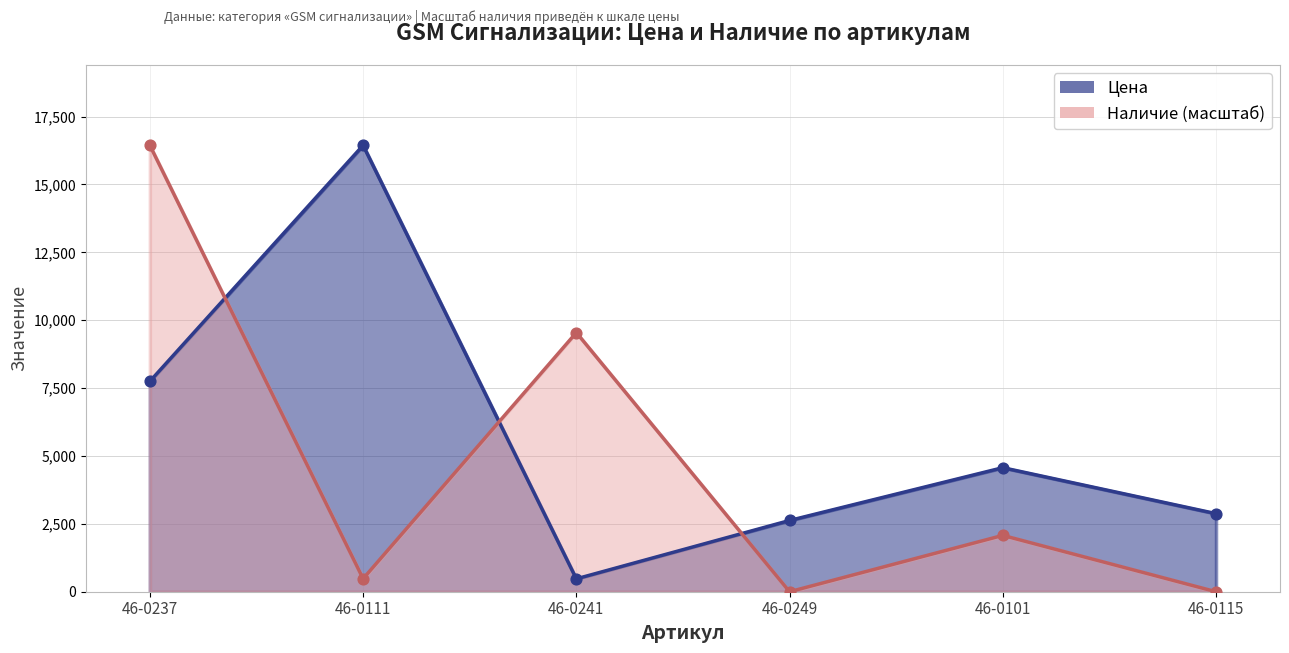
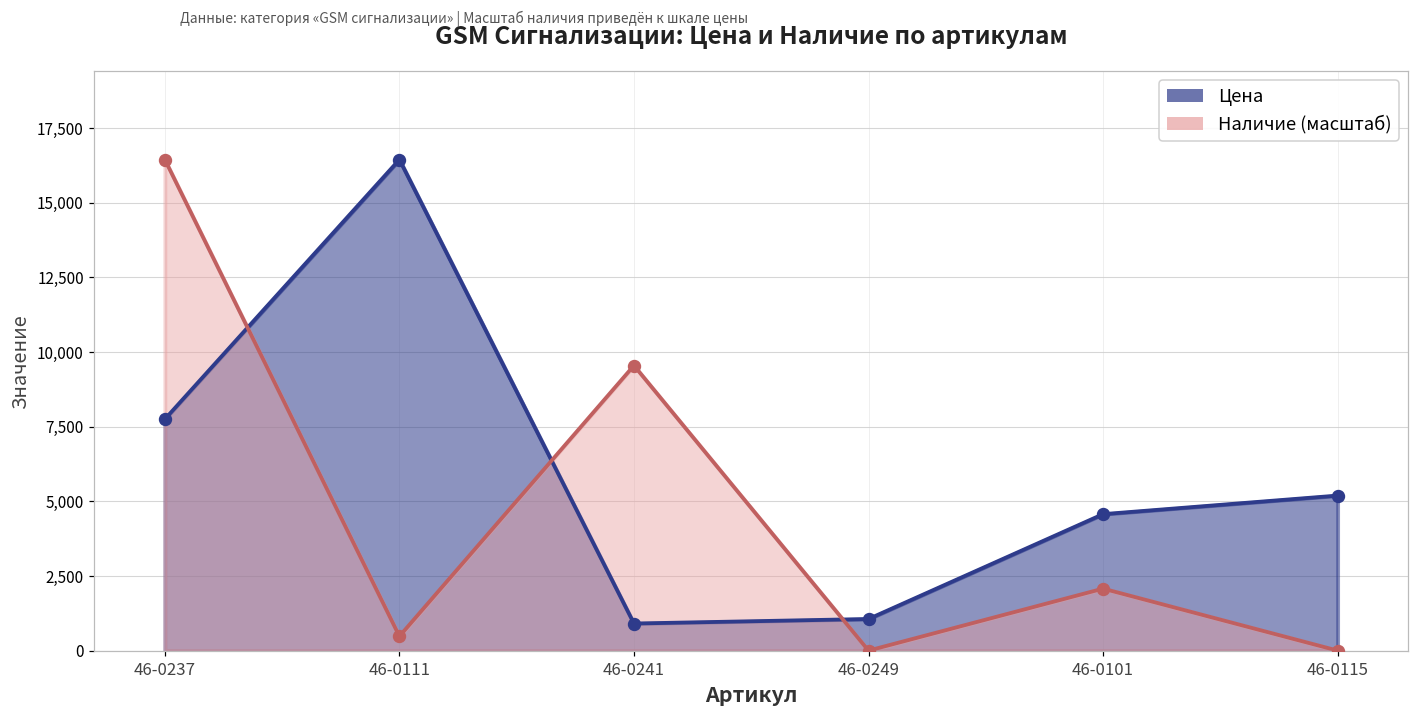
Цена, 46-0241: 500 -> 900
Цена, 46-0249: 2,600 -> 1,100
Цена, 46-0115: 2,900 -> 5,200
